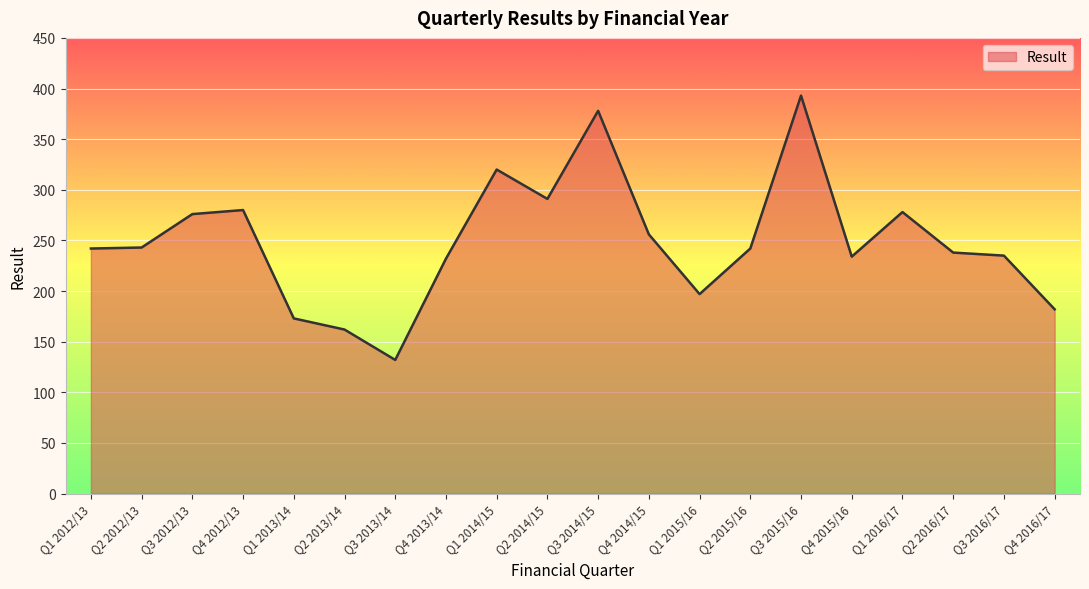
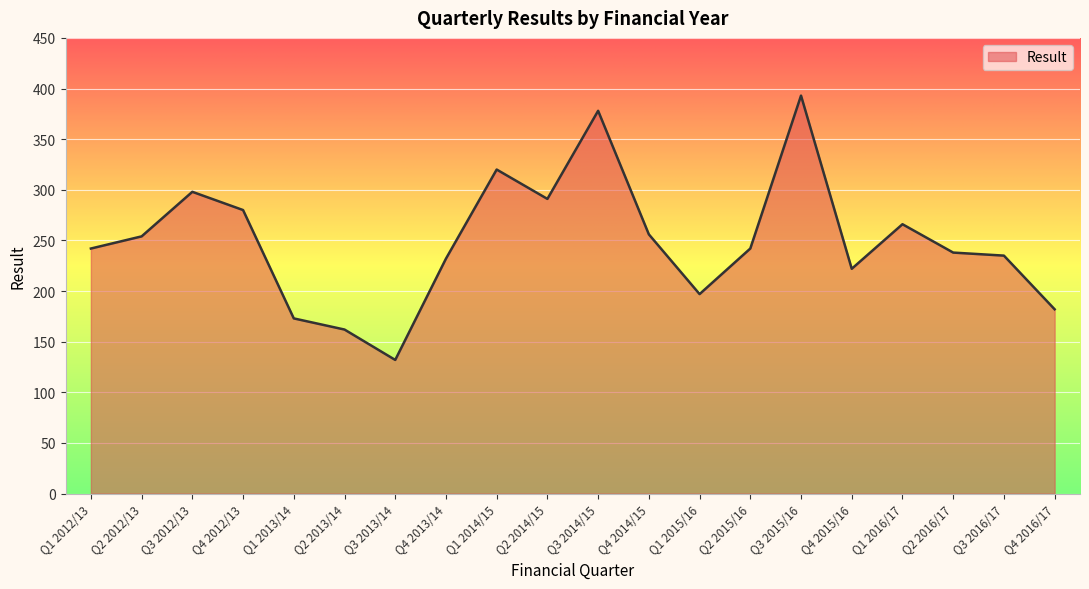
Q2 2012/13: 243 -> 254
Q3 2012/13: 276 -> 298
Q4 2015/16: 234 -> 222
Q1 2016/17: 278 -> 266
